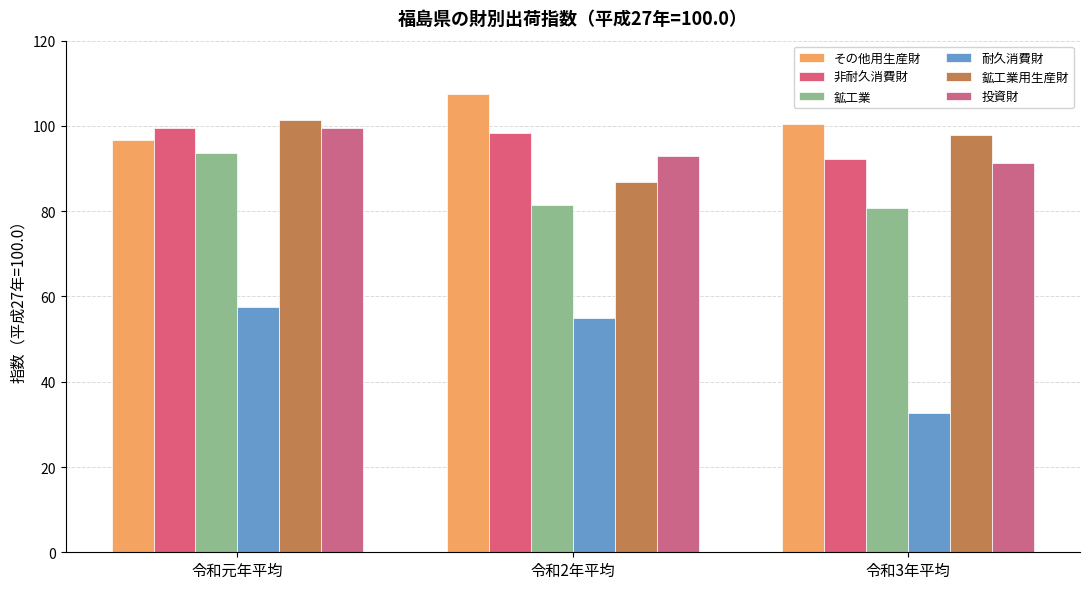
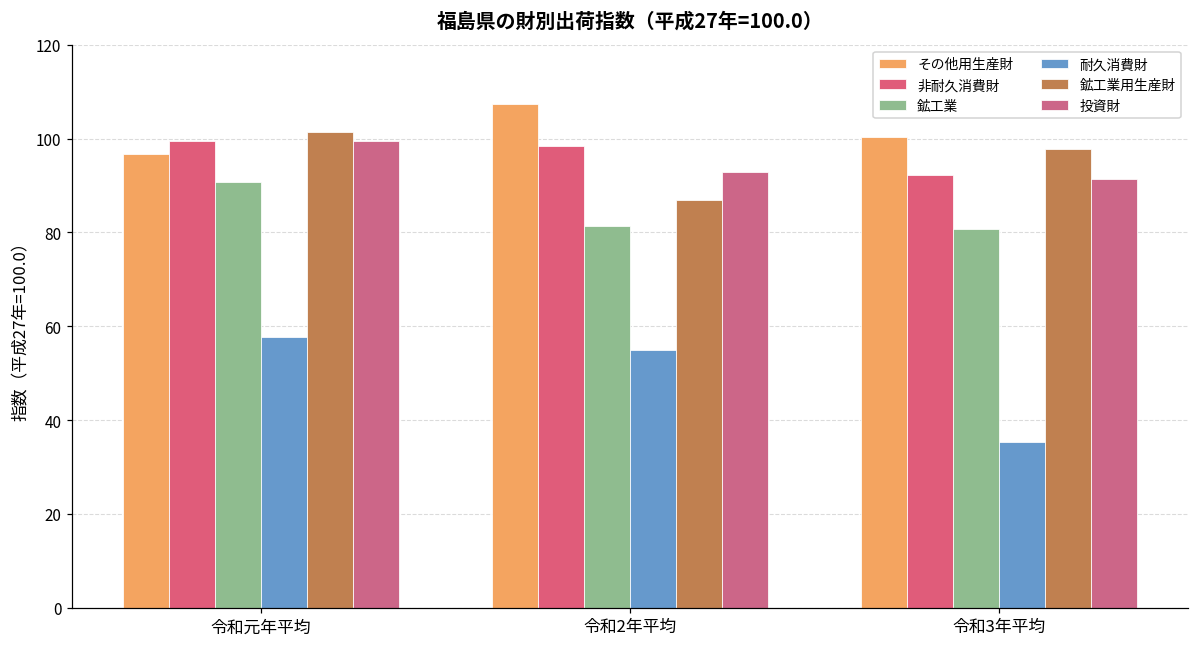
鉱工業, 令和元年平均: 94 -> 91
耐久消費財, 令和3年平均: 33 -> 35
